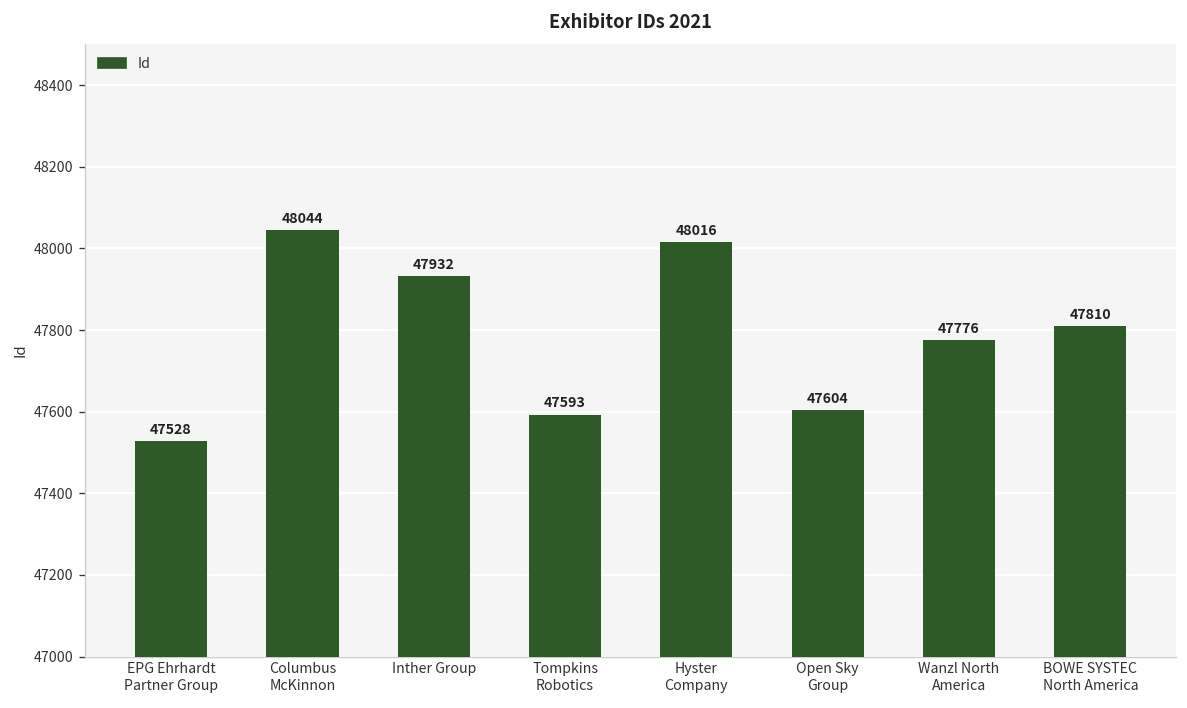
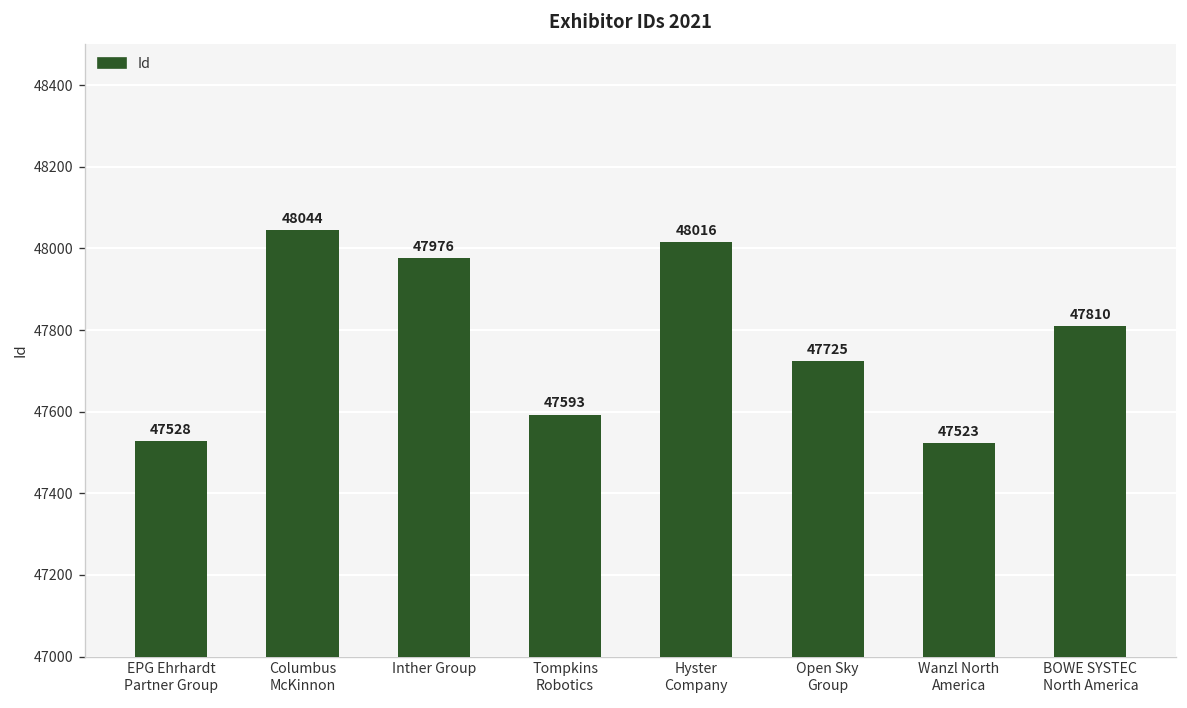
Inther Group: 47932 -> 47976
Open Sky Group: 47604 -> 47725
Wanzl North America: 47776 -> 47523
